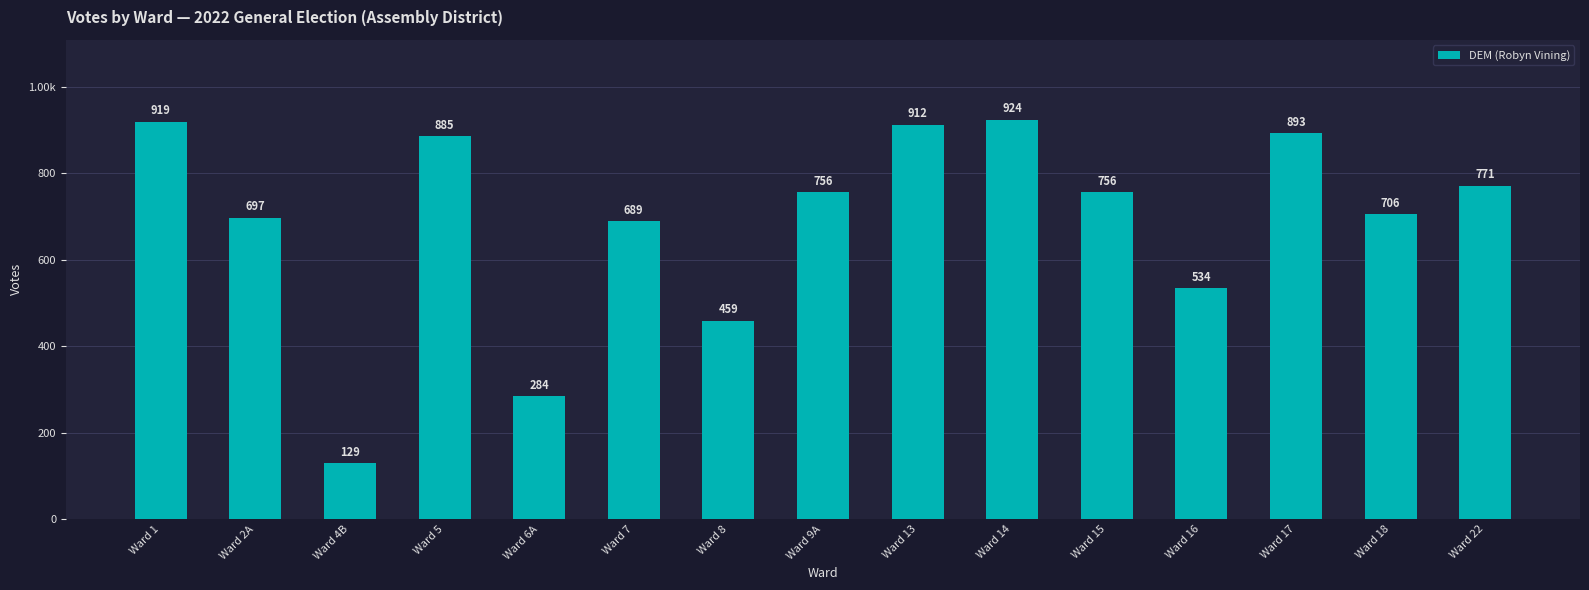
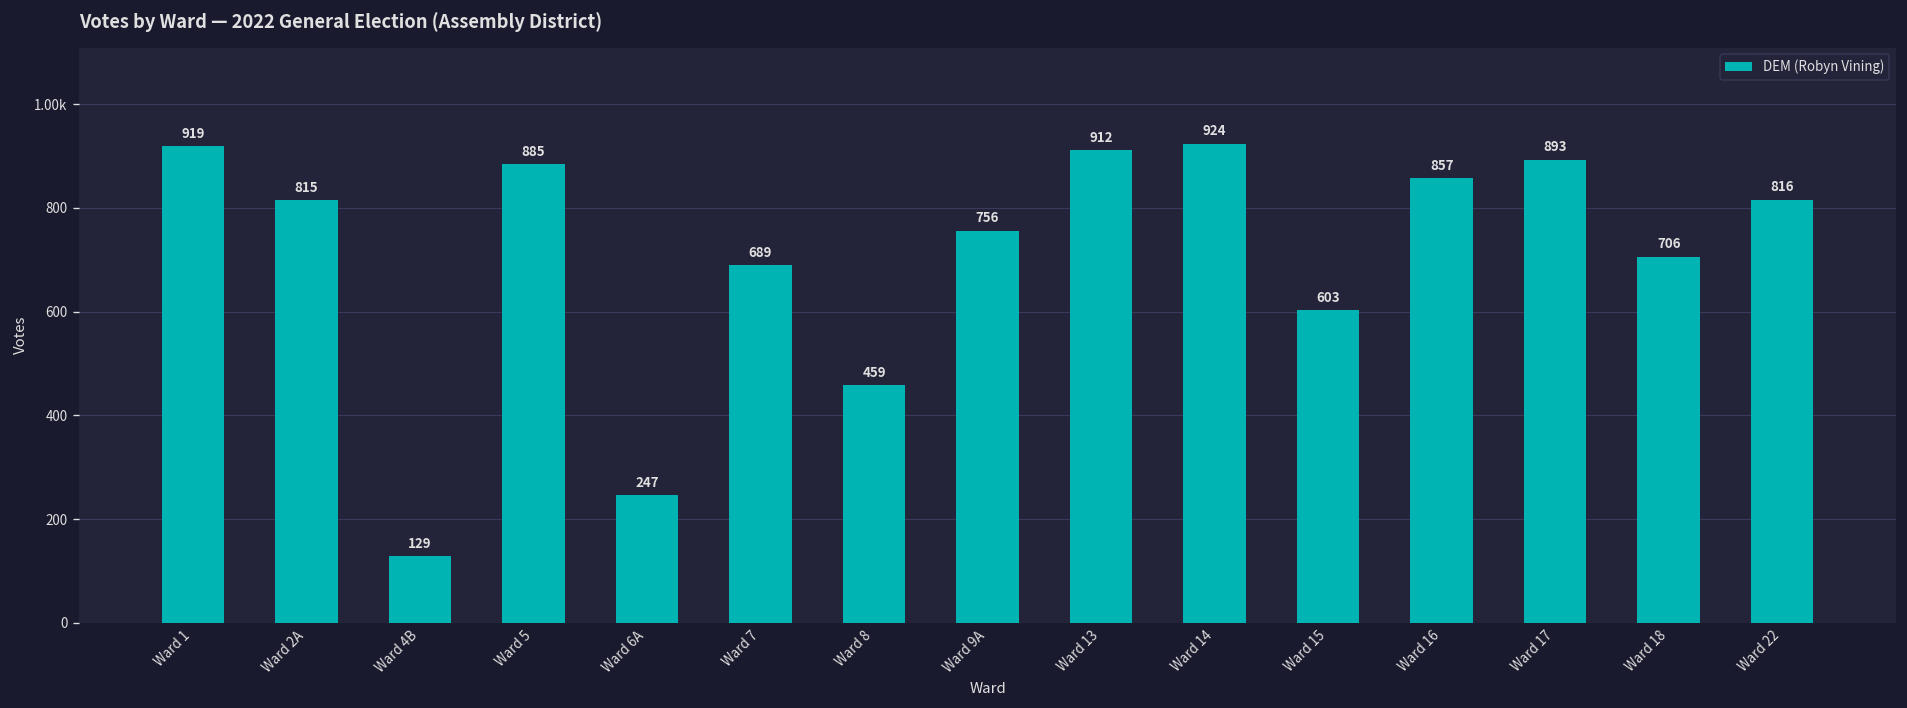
Ward 2A: 697 -> 815
Ward 6A: 284 -> 247
Ward 15: 756 -> 603
Ward 16: 534 -> 857
Ward 22: 771 -> 816
